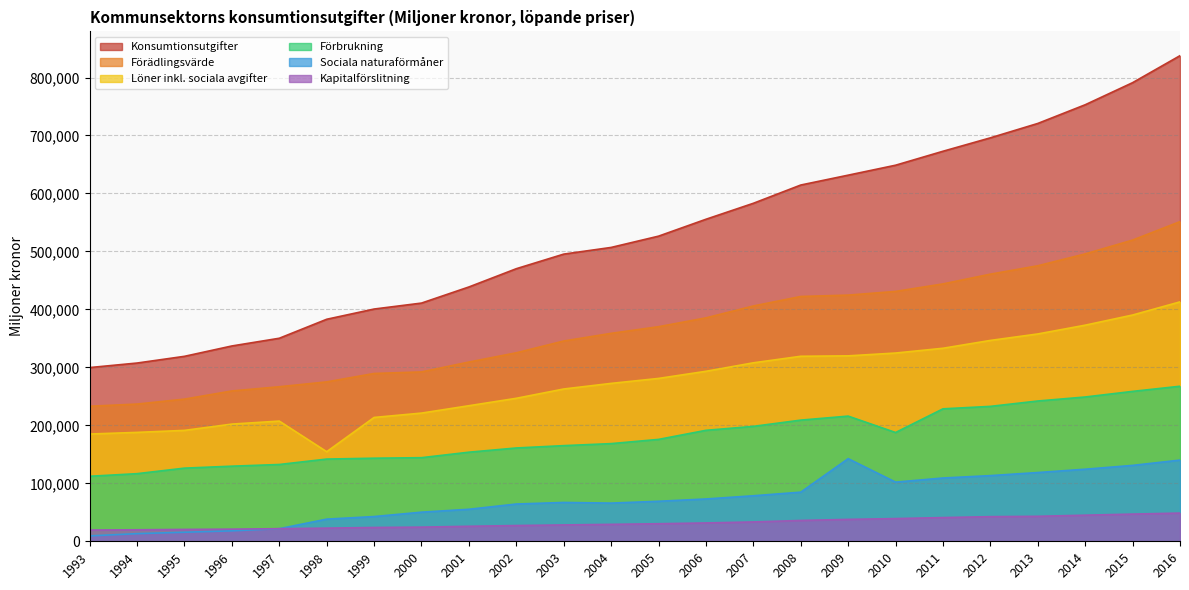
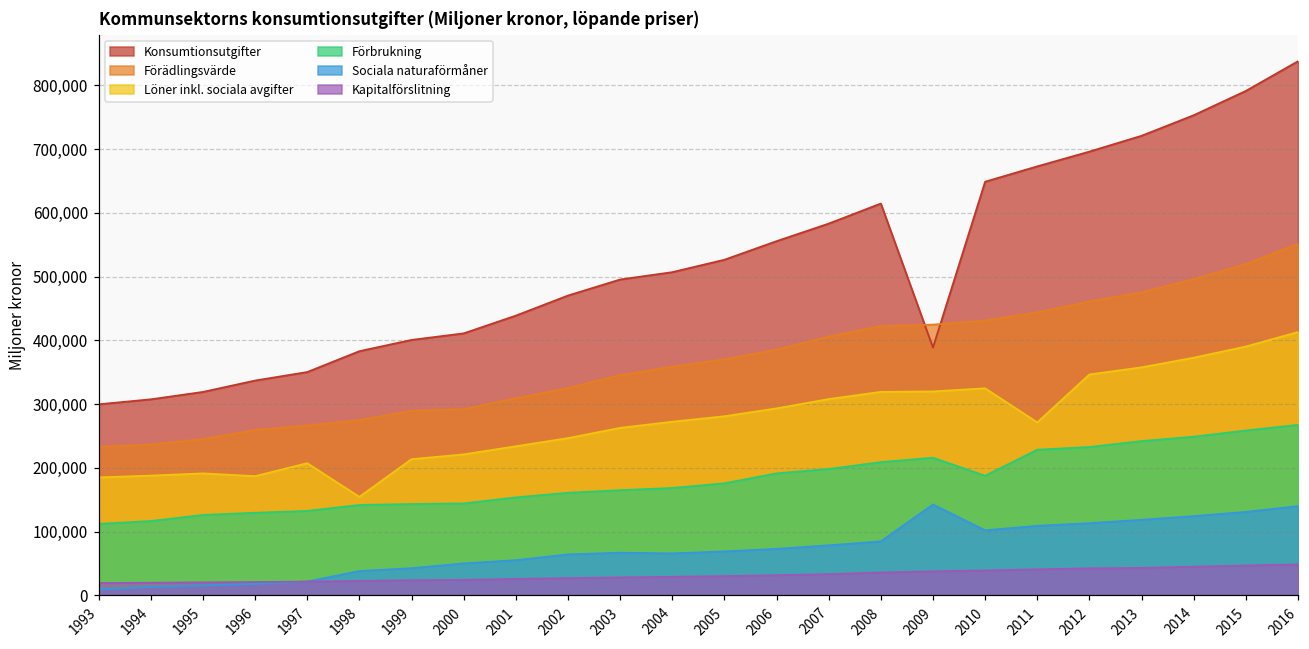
Löner inkl. sociala avgifter, 1996: 200,000 -> 190,000
Konsumtionsutgifter, 2009: 630,000 -> 390,000
Löner inkl. sociala avgifter, 2011: 330,000 -> 270,000
